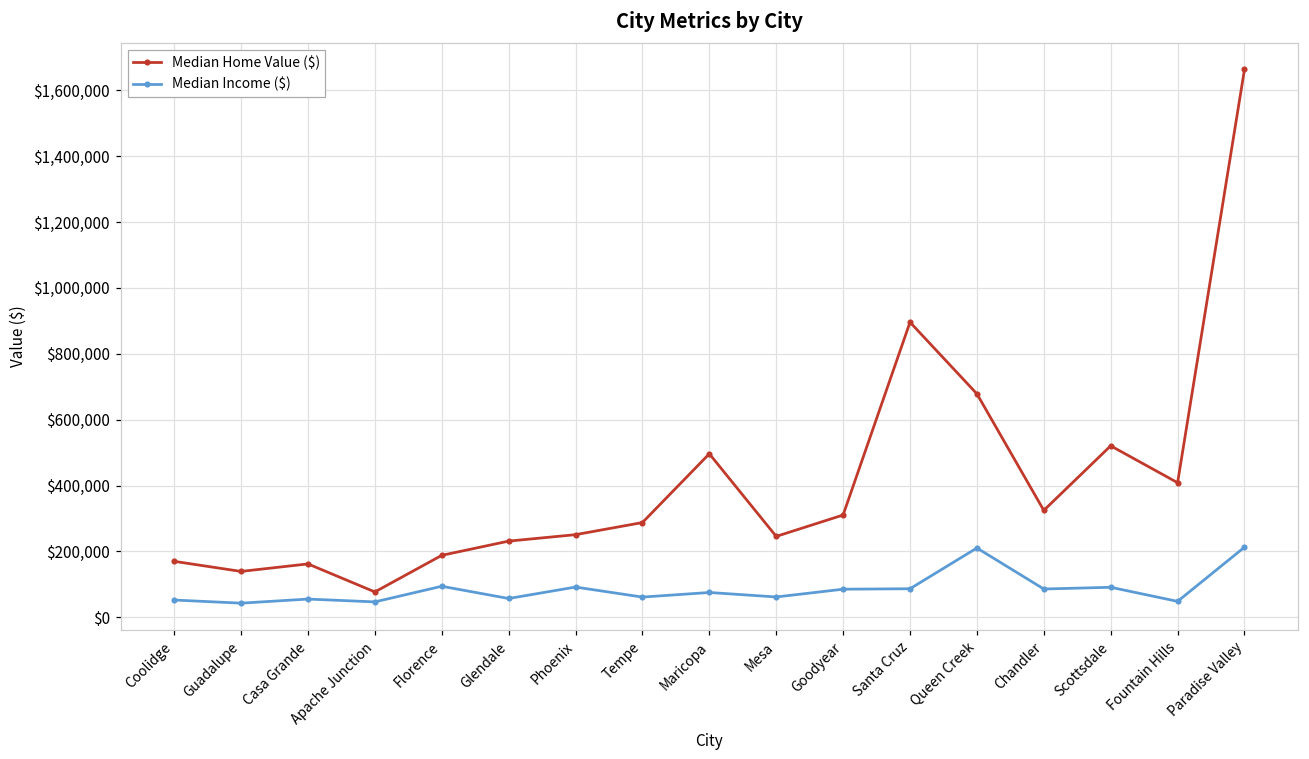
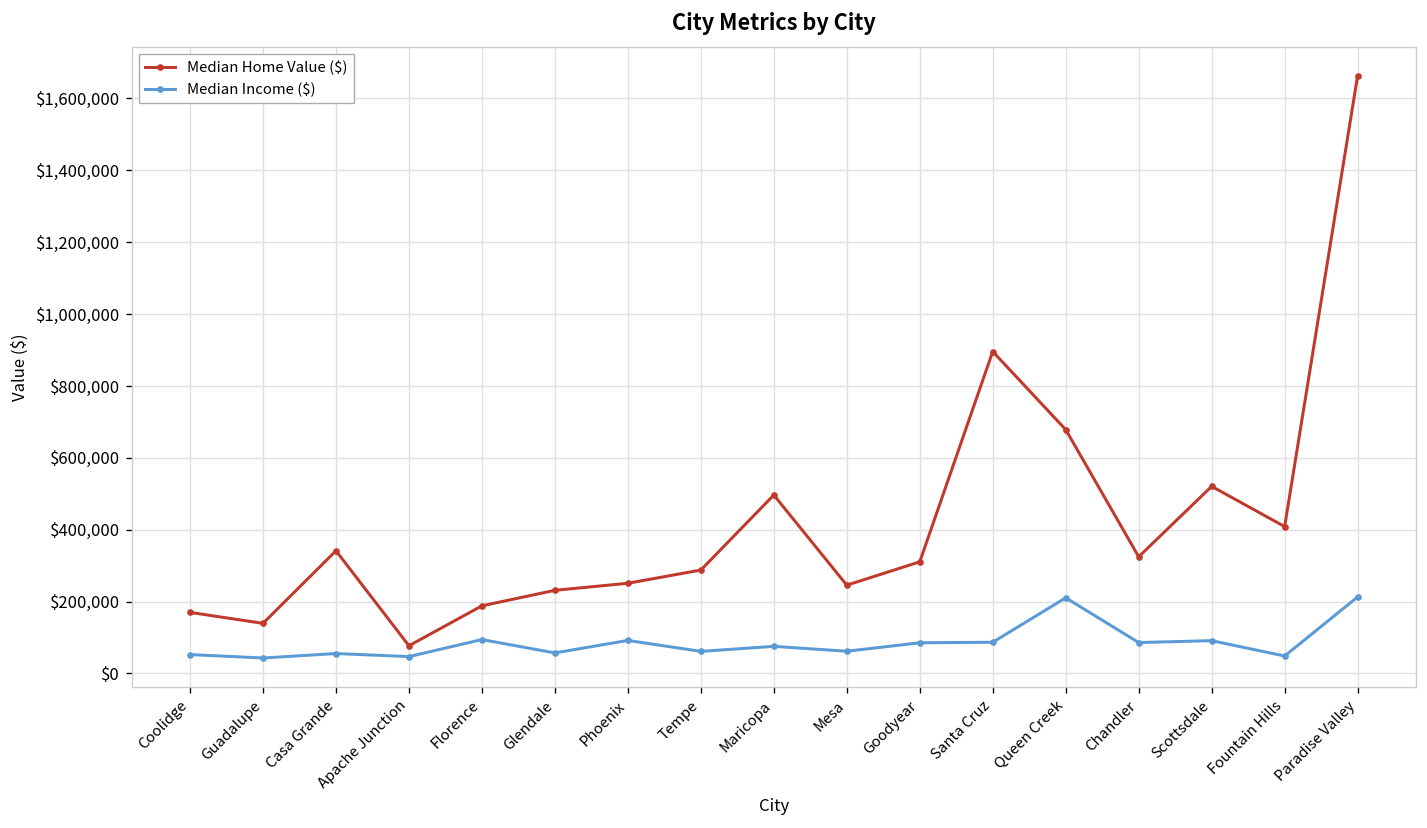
Median Home Value ($), Casa Grande: $160,000 -> $340,000
